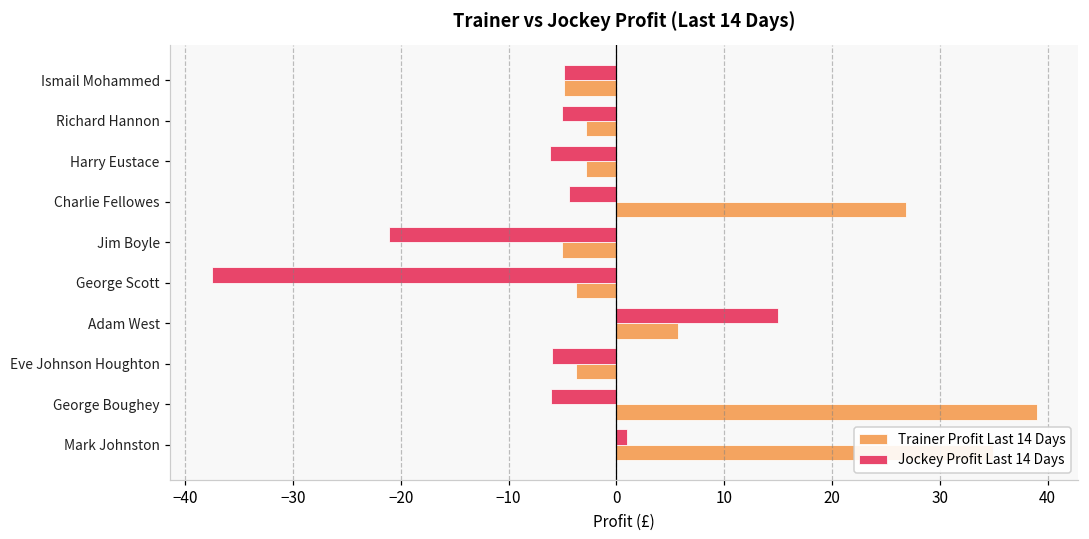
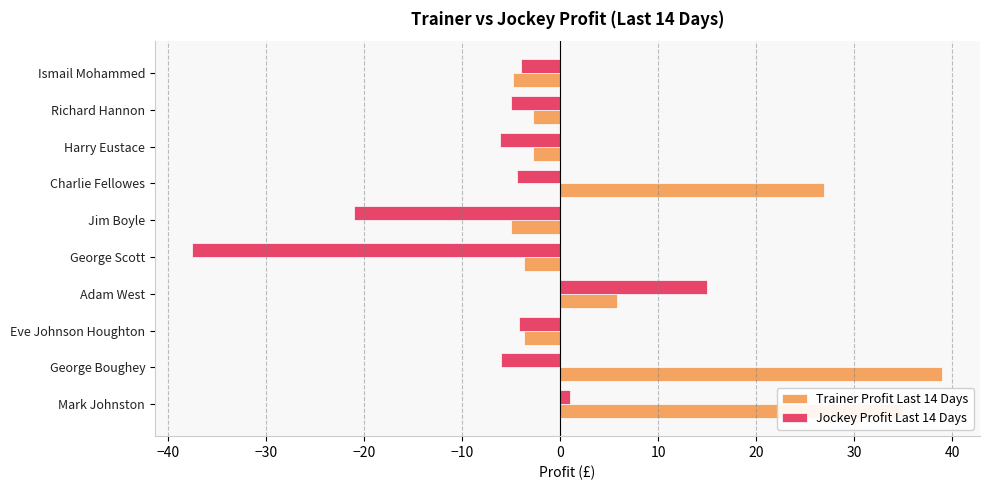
Jockey Profit Last 14 Days, Ismail Mohammed: -5 -> -4
Jockey Profit Last 14 Days, Eve Johnson Houghton: -6 -> -4
